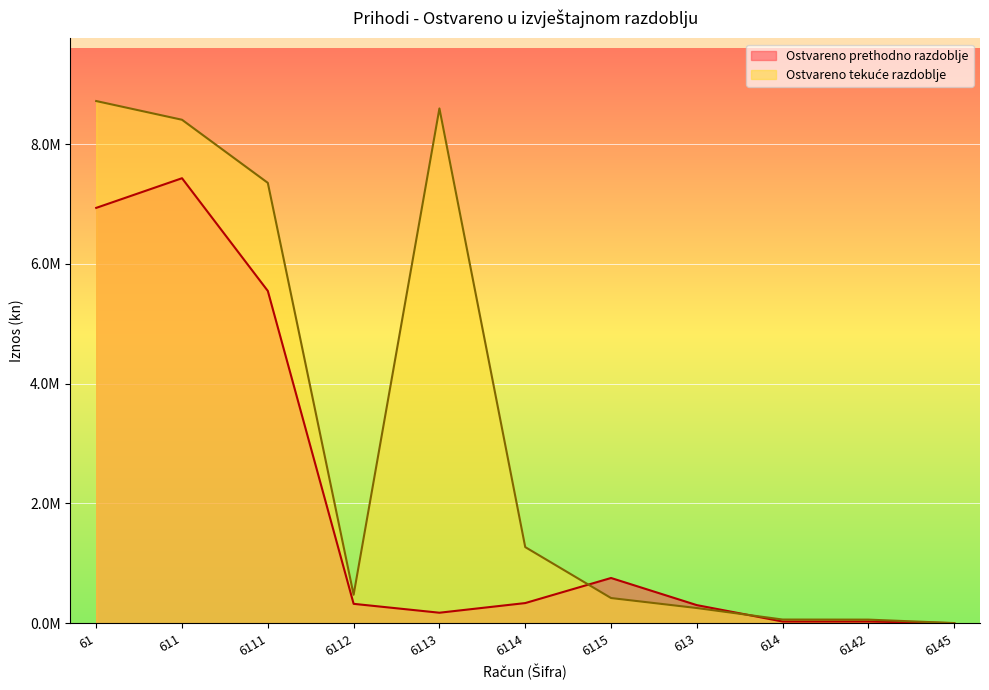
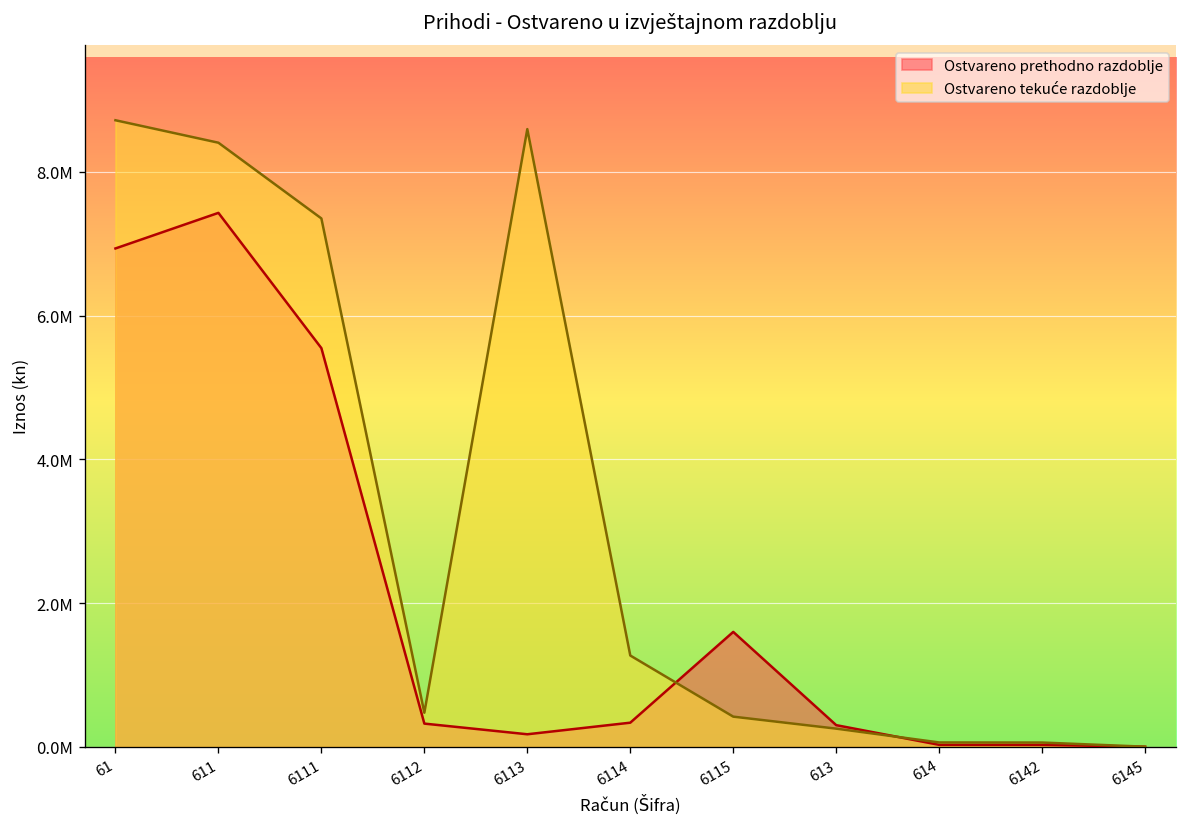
Ostvareno prethodno razdoblje, 6115: 800000 -> 1600000
